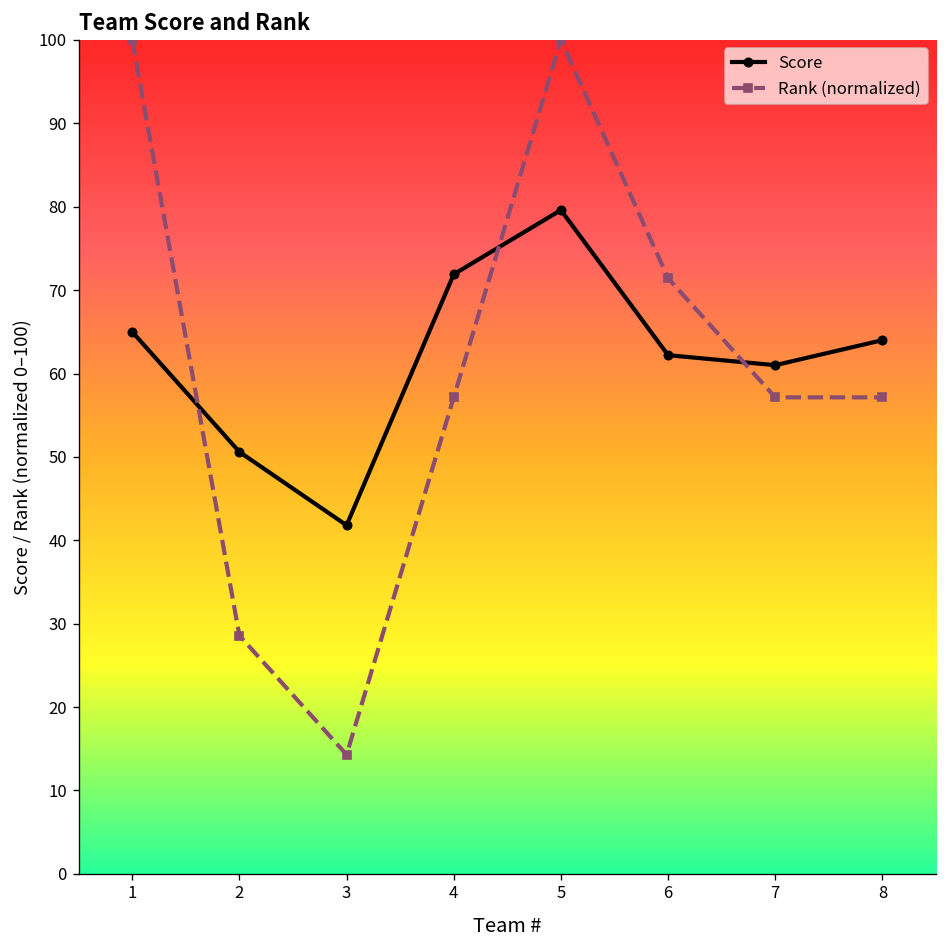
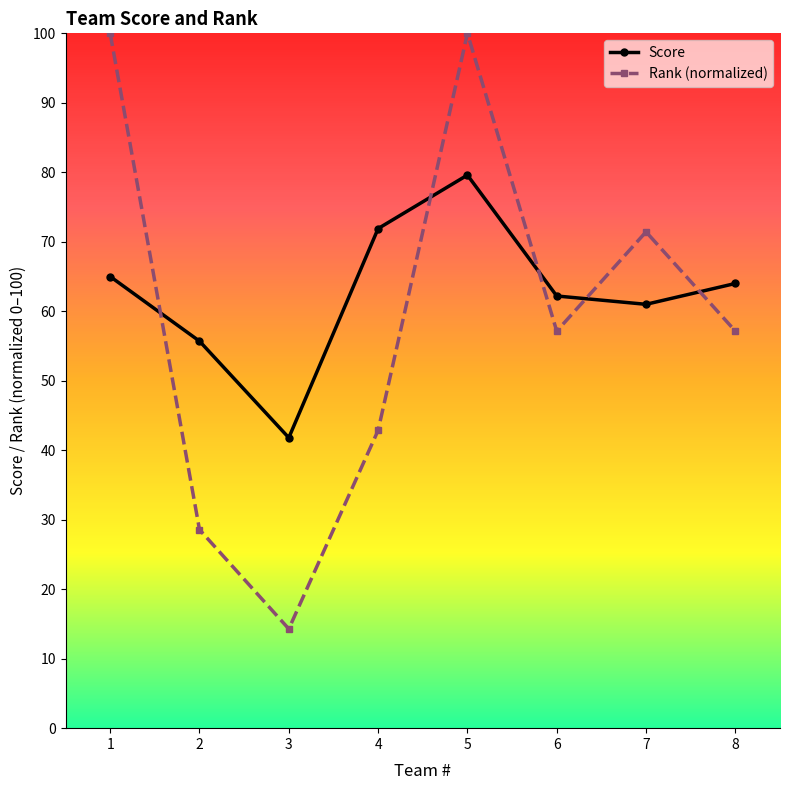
Score, 2: 51 -> 56
Rank (normalized), 4: 57 -> 43
Rank (normalized), 6: 71 -> 57
Rank (normalized), 7: 57 -> 71
